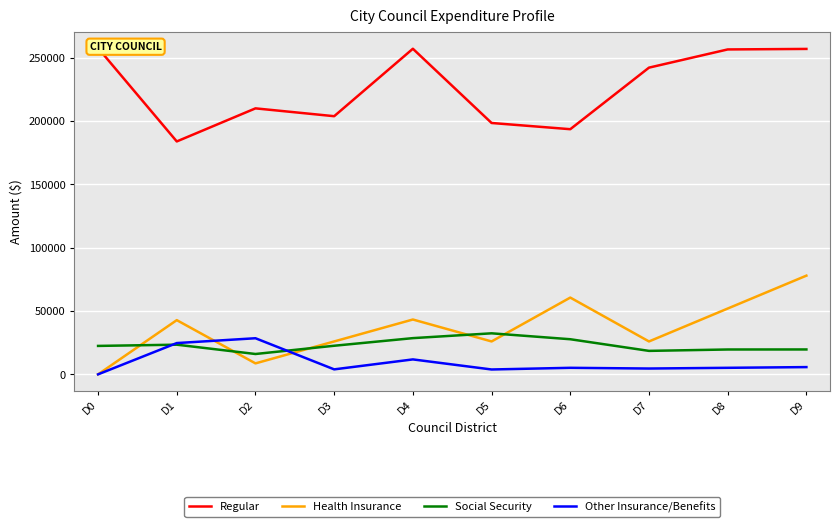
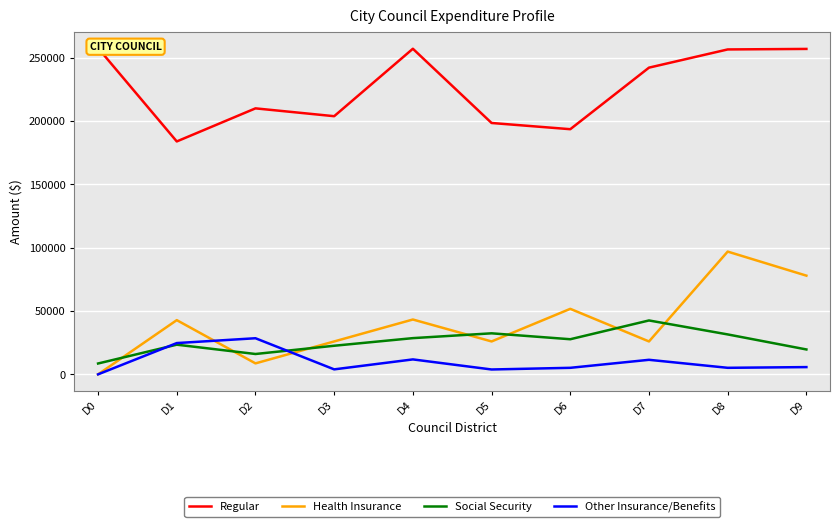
Social Security, D0: 22000 -> 9000
Health Insurance, D6: 61000 -> 52000
Social Security, D7: 19000 -> 43000
Other Insurance/Benefits, D7: 5000 -> 11000
Health Insurance, D8: 52000 -> 97000
Social Security, D8: 20000 -> 32000
